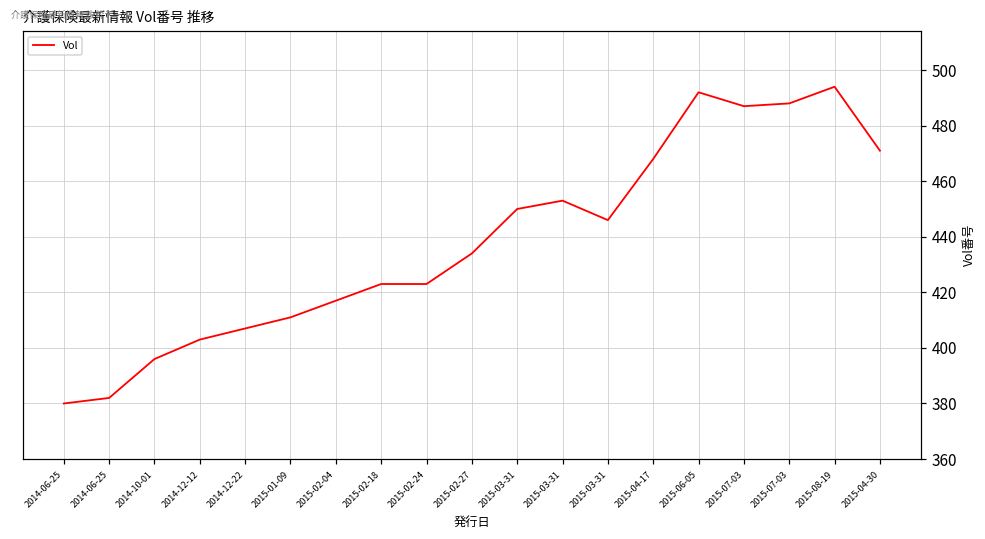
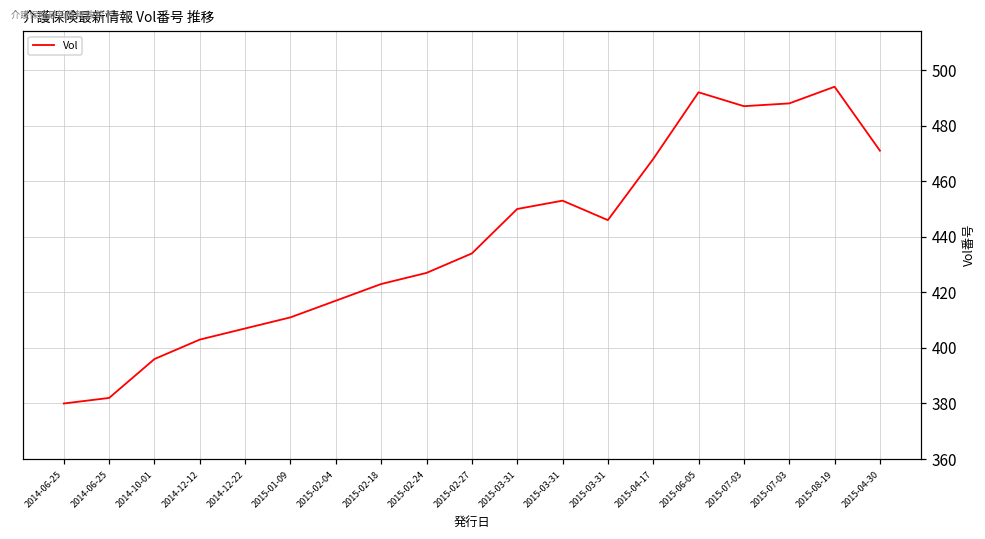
2015-02-24: 423 -> 427
